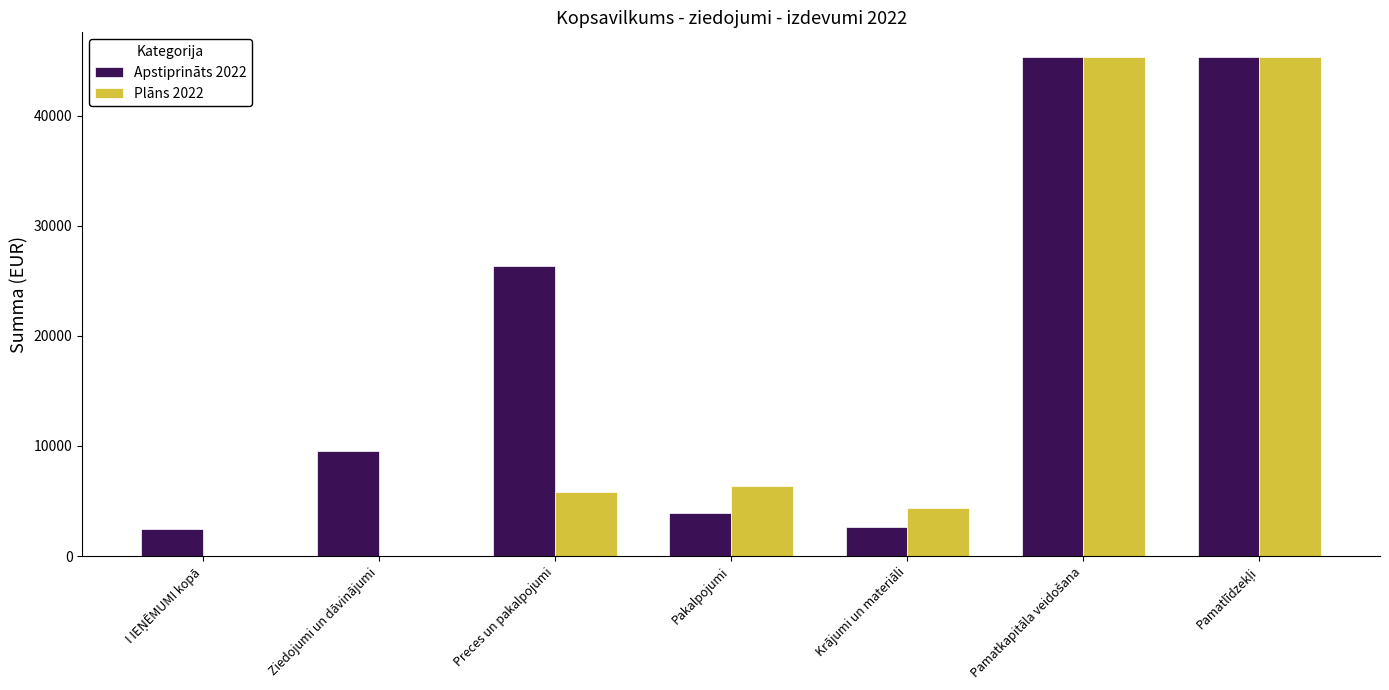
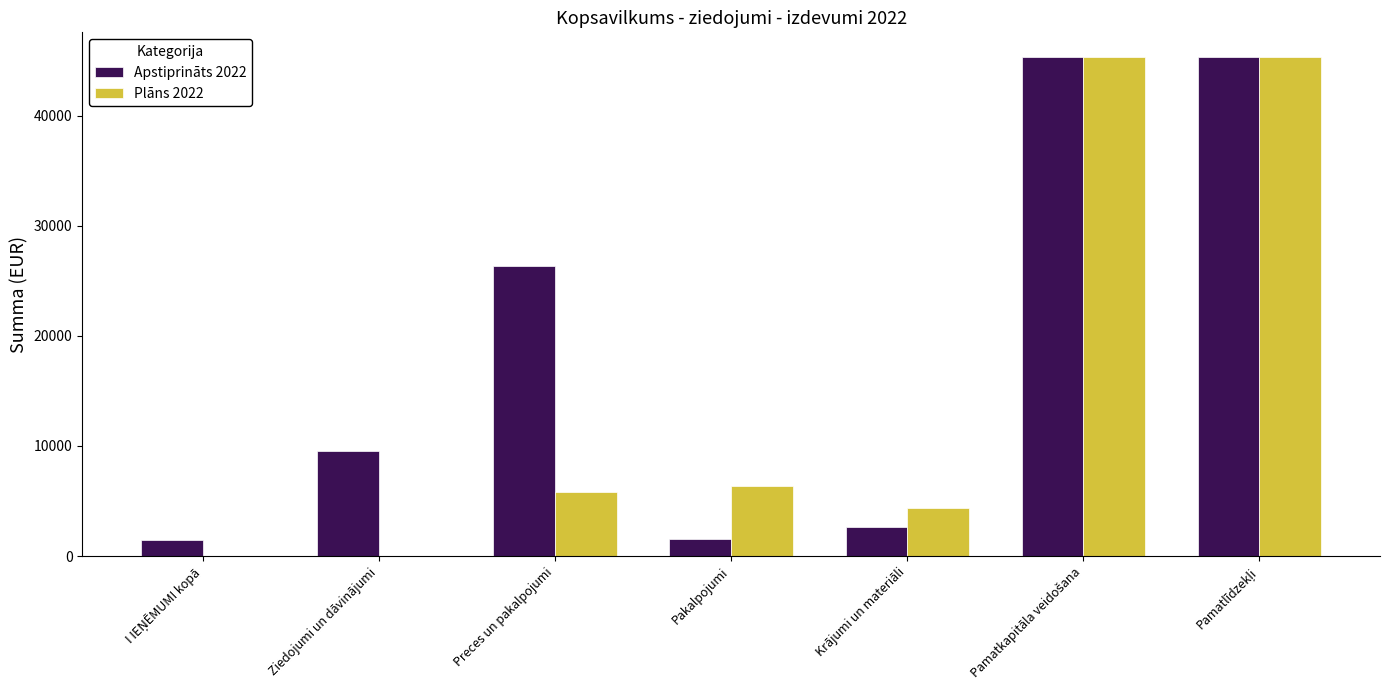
Apstiprināts 2022, I IEŅĒMUMI kopā: 2500 -> 1400
Apstiprināts 2022, Pakalpojumi: 3900 -> 1500
